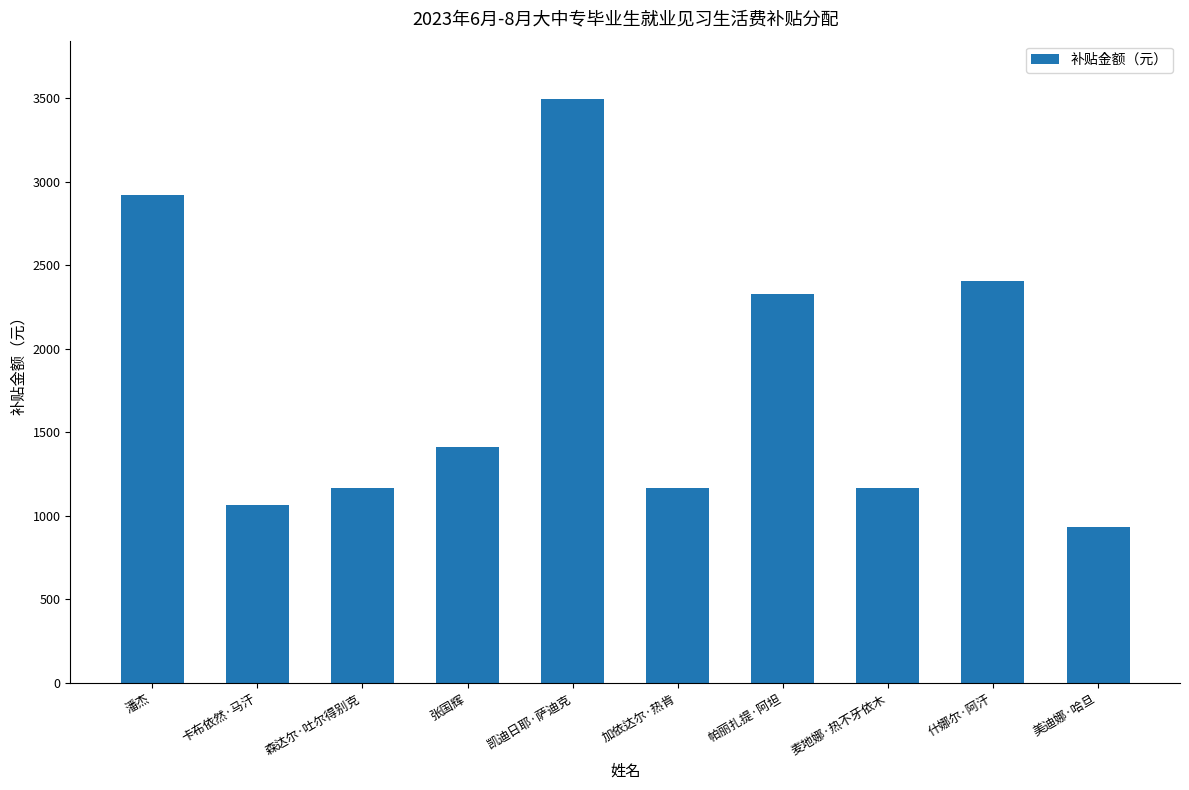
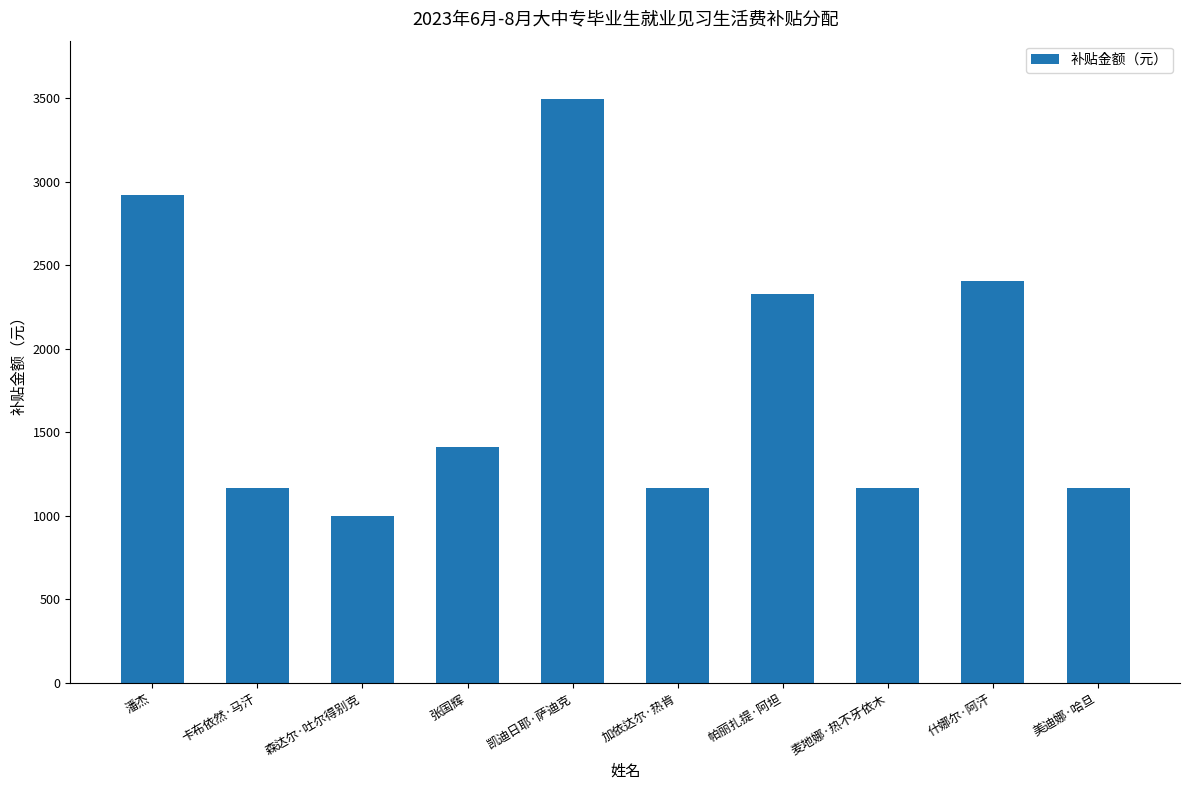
卡布依然·马汗: 1070 -> 1170
森达尔·吐尔得别克: 1170 -> 1000
美迪娜·哈旦: 930 -> 1170
